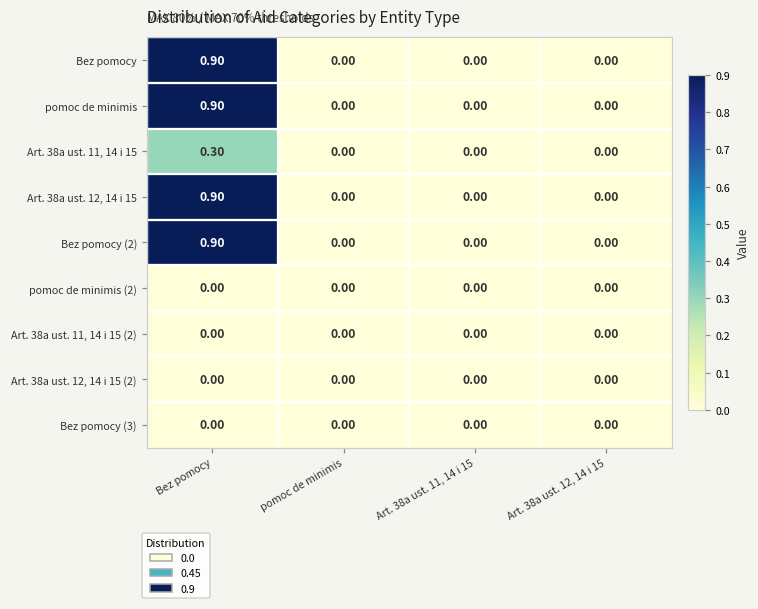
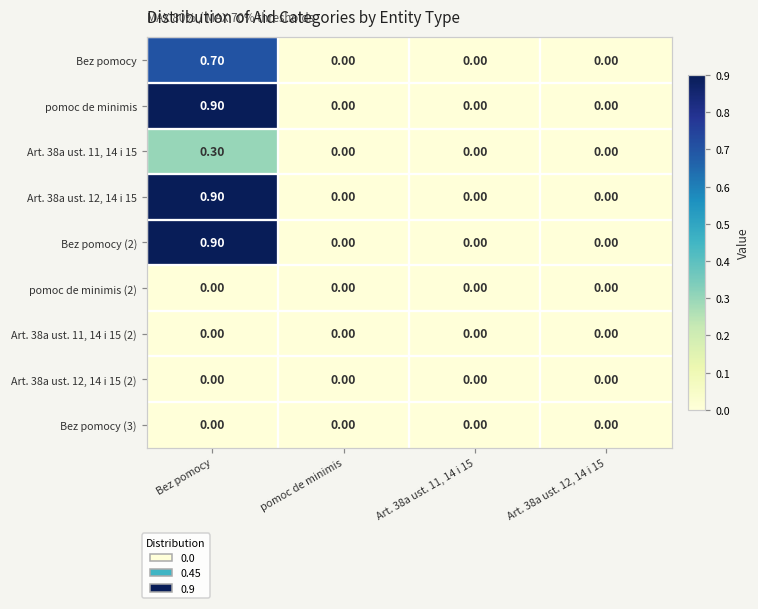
Bez pomocy, Bez pomocy: 0.90 -> 0.70
